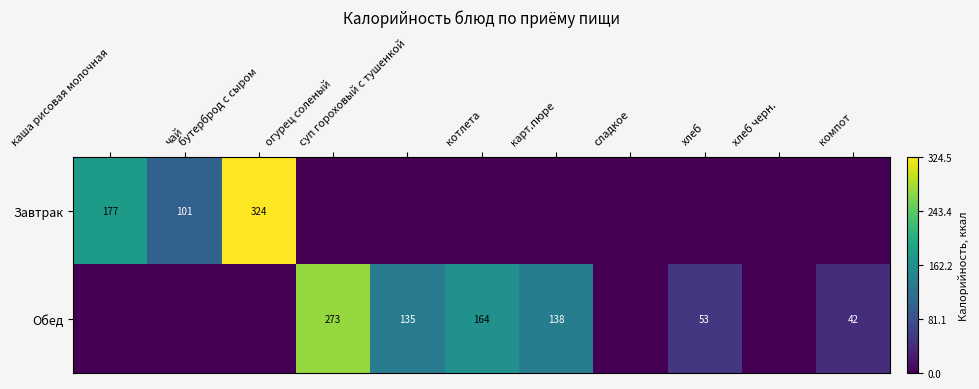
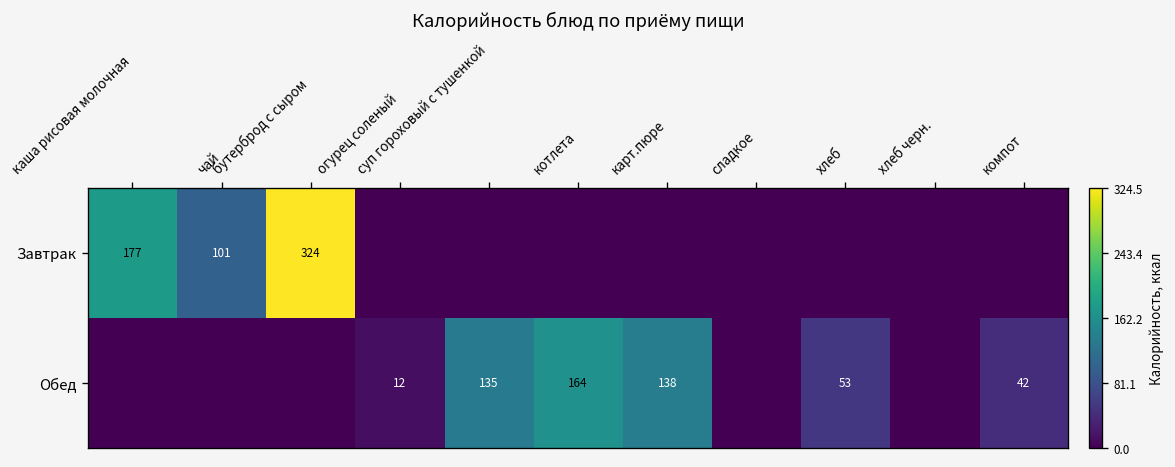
Обед, огурец соленый: 273 -> 12
